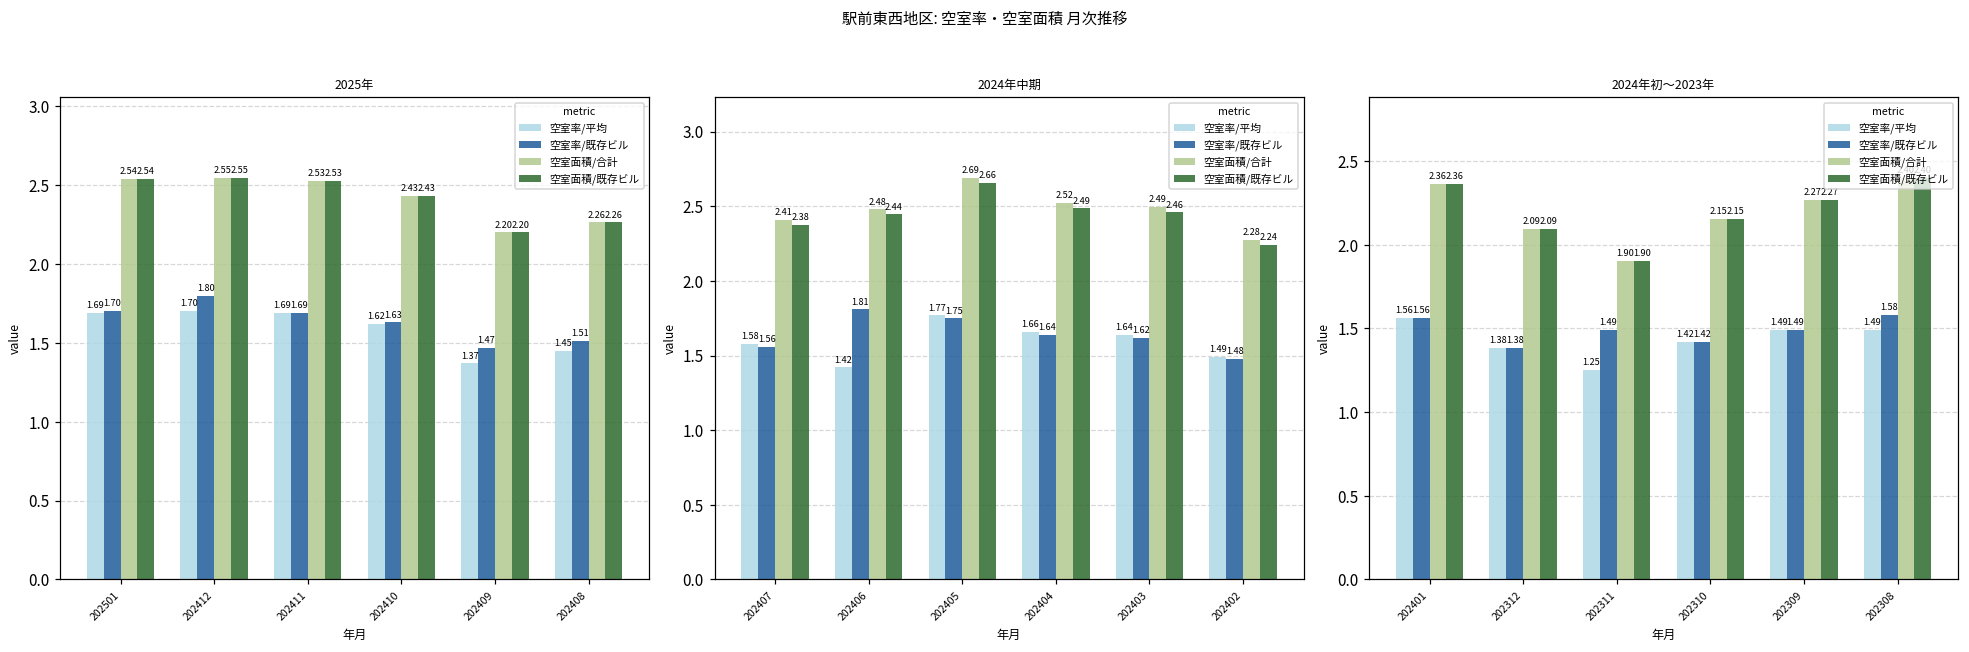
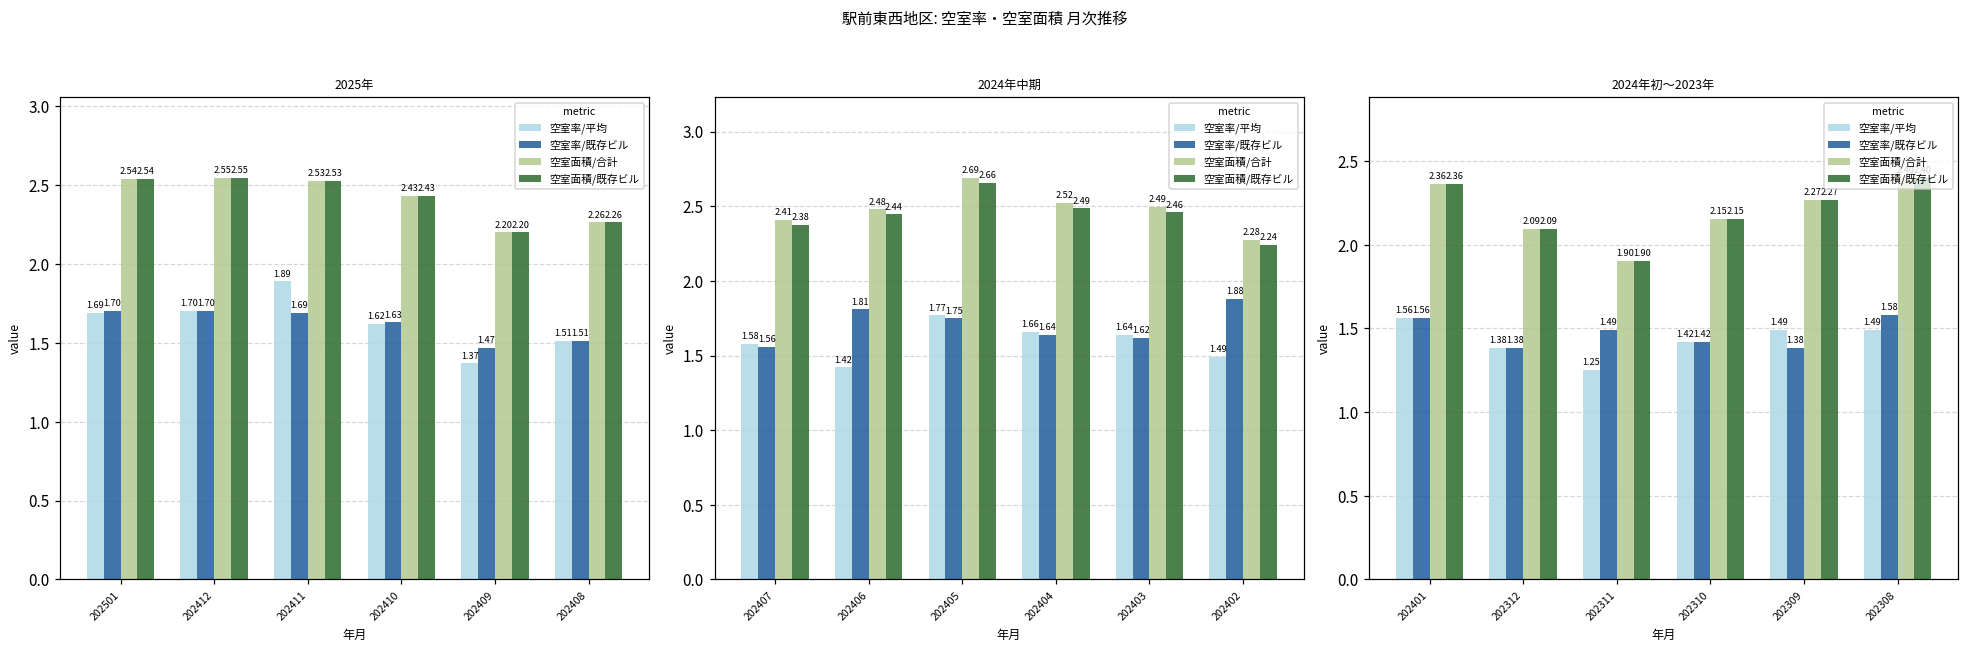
2025年, 空室率/既存ビル, 202412: 1.80 -> 1.70
2025年, 空室率/平均, 202411: 1.69 -> 1.89
2025年, 空室率/平均, 202408: 1.45 -> 1.51
2024年中期, 空室率/既存ビル, 202402: 1.48 -> 1.88
2024年初〜2023年, 空室率/既存ビル, 202309: 1.49 -> 1.38
